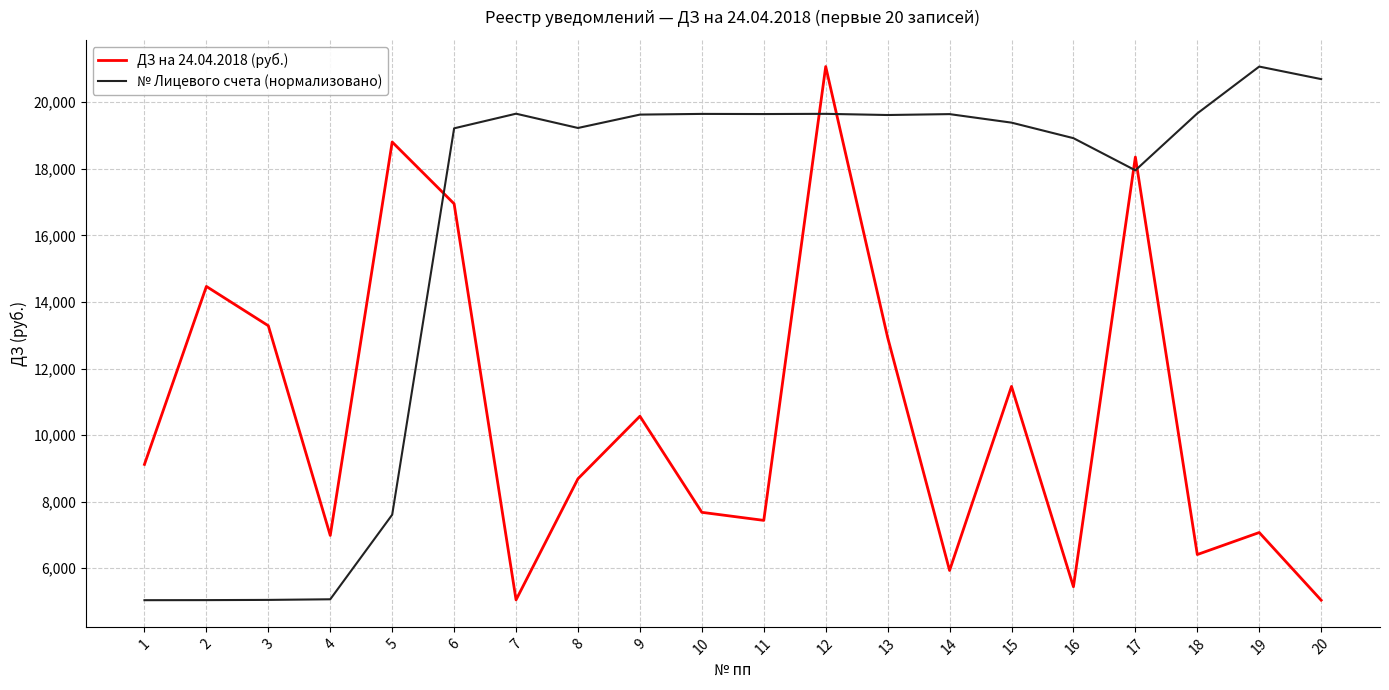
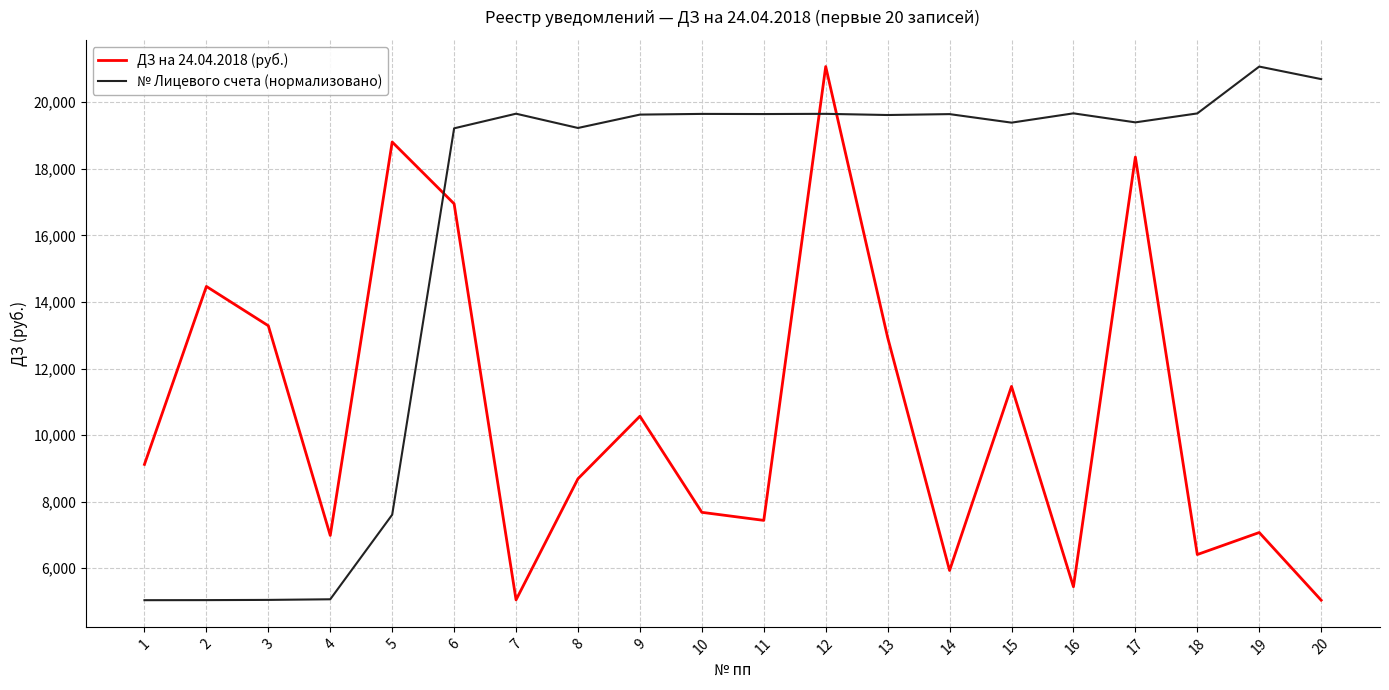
№ Лицевого счета (нормализовано), 16: 18,900 -> 19,700
№ Лицевого счета (нормализовано), 17: 18,000 -> 19,400
